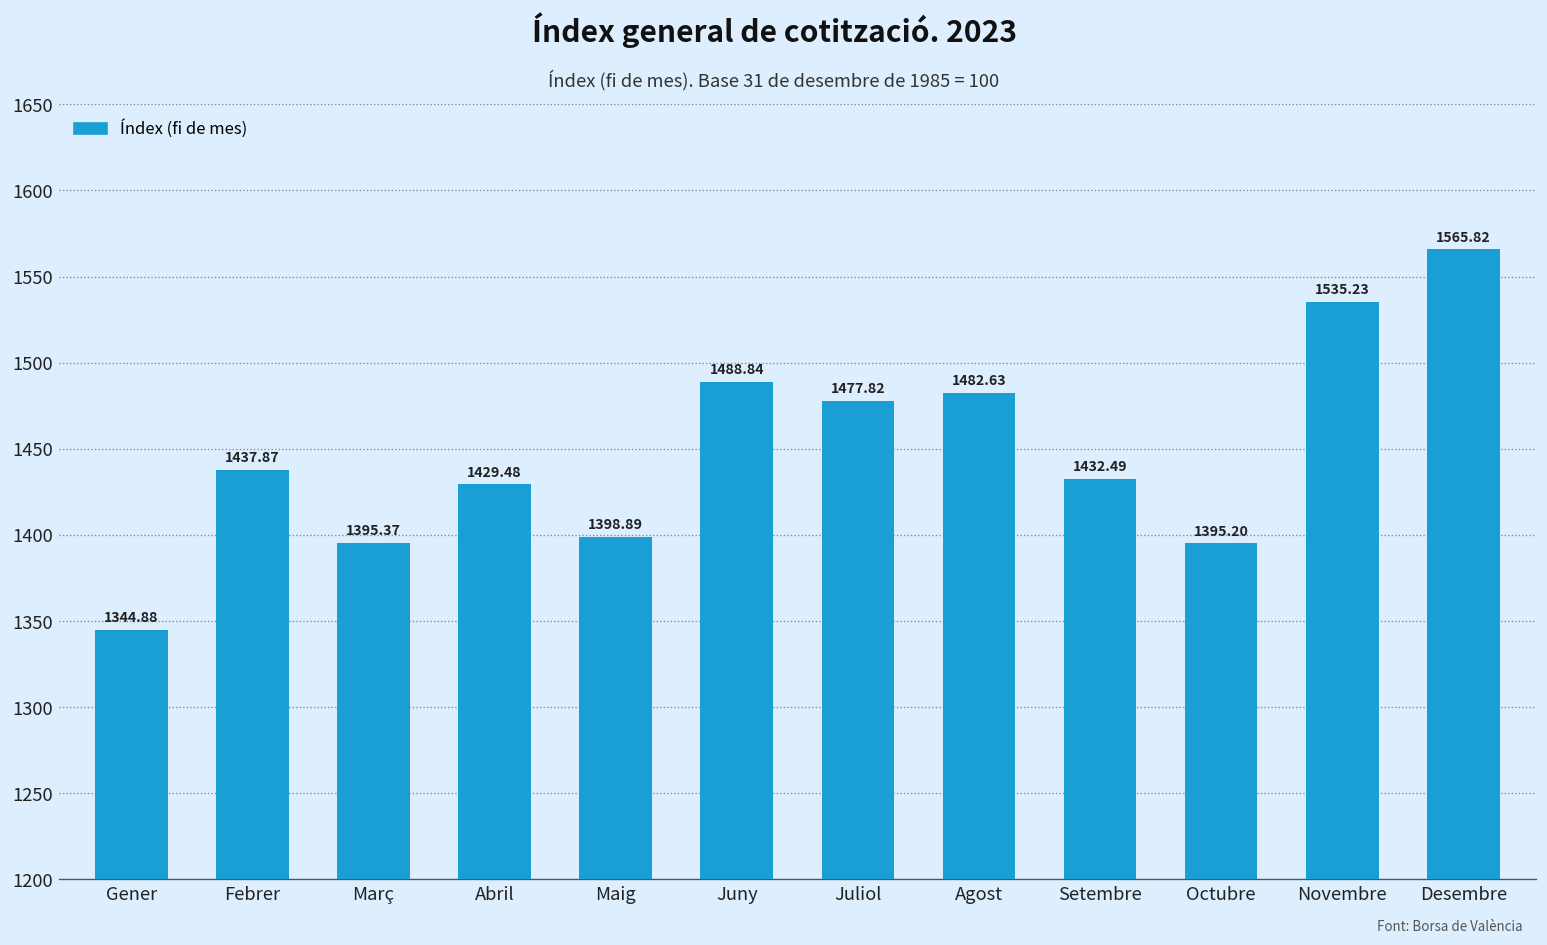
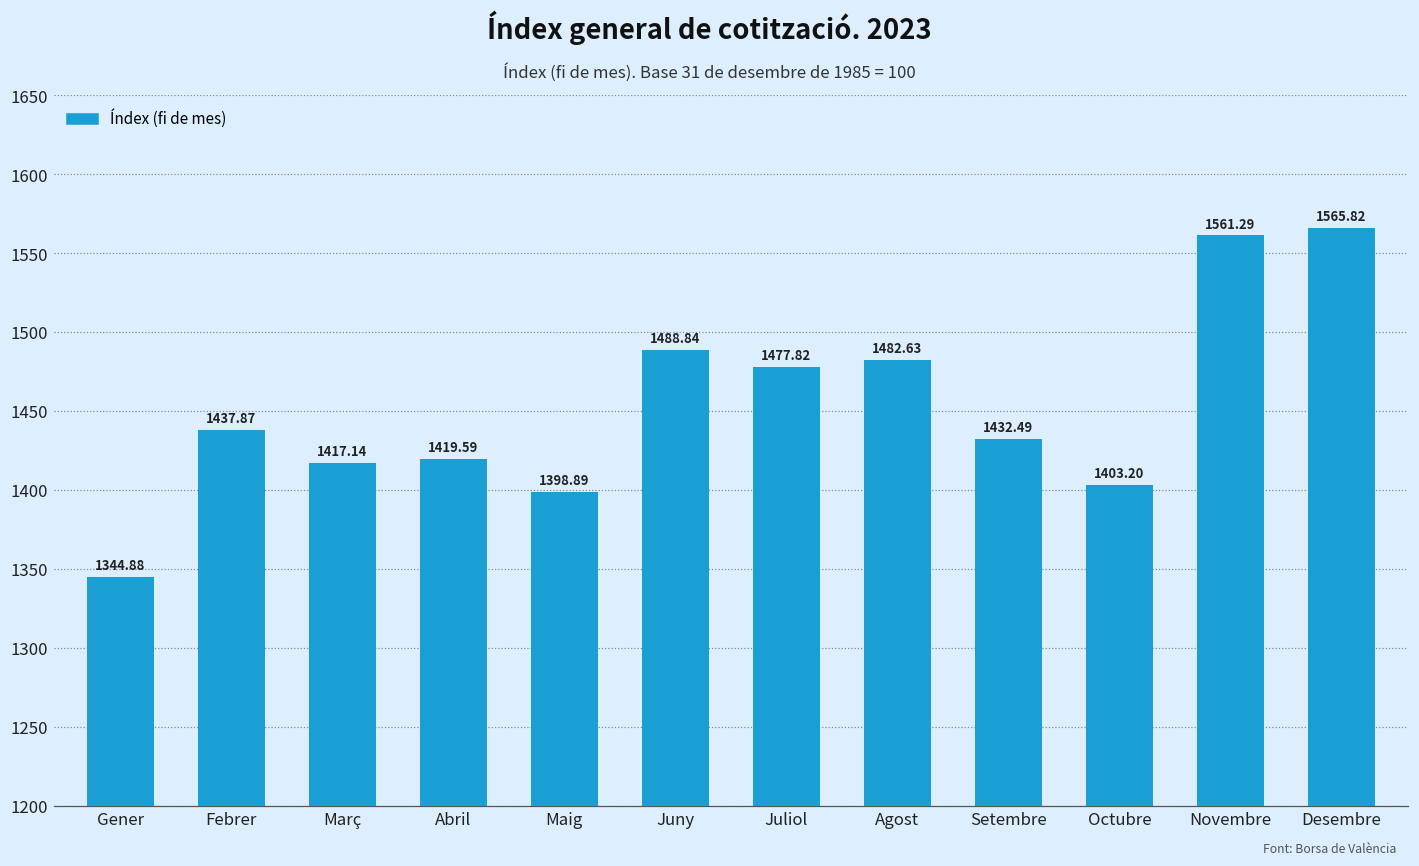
Març: 1395.37 -> 1417.14
Abril: 1429.48 -> 1419.59
Octubre: 1395.20 -> 1403.20
Novembre: 1535.23 -> 1561.29
